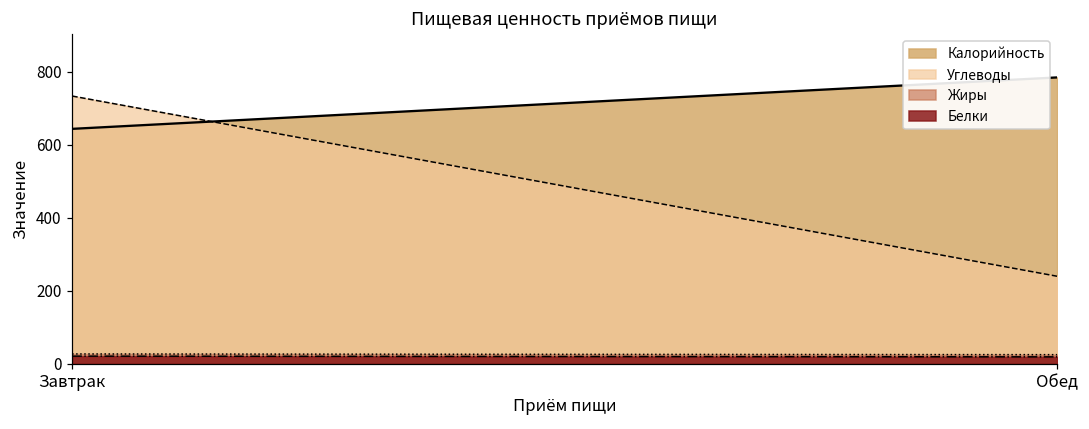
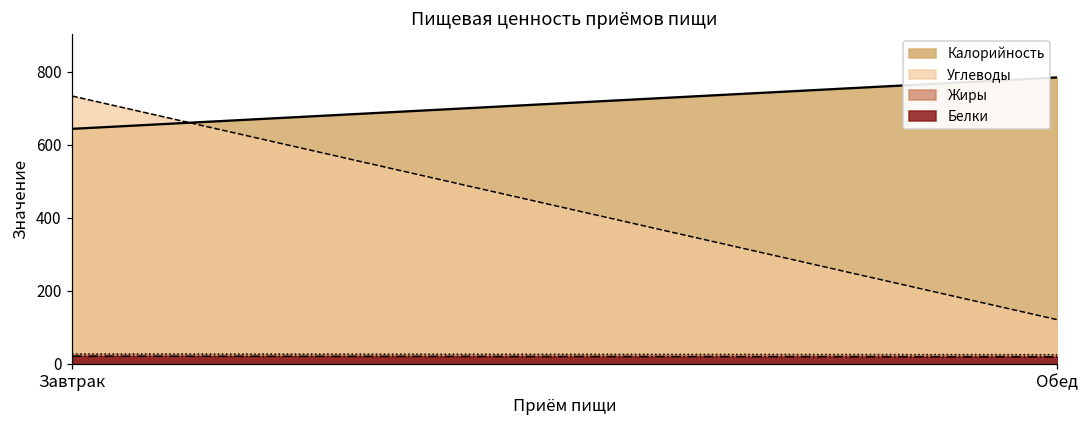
Углеводы, Обед: 240 -> 120
